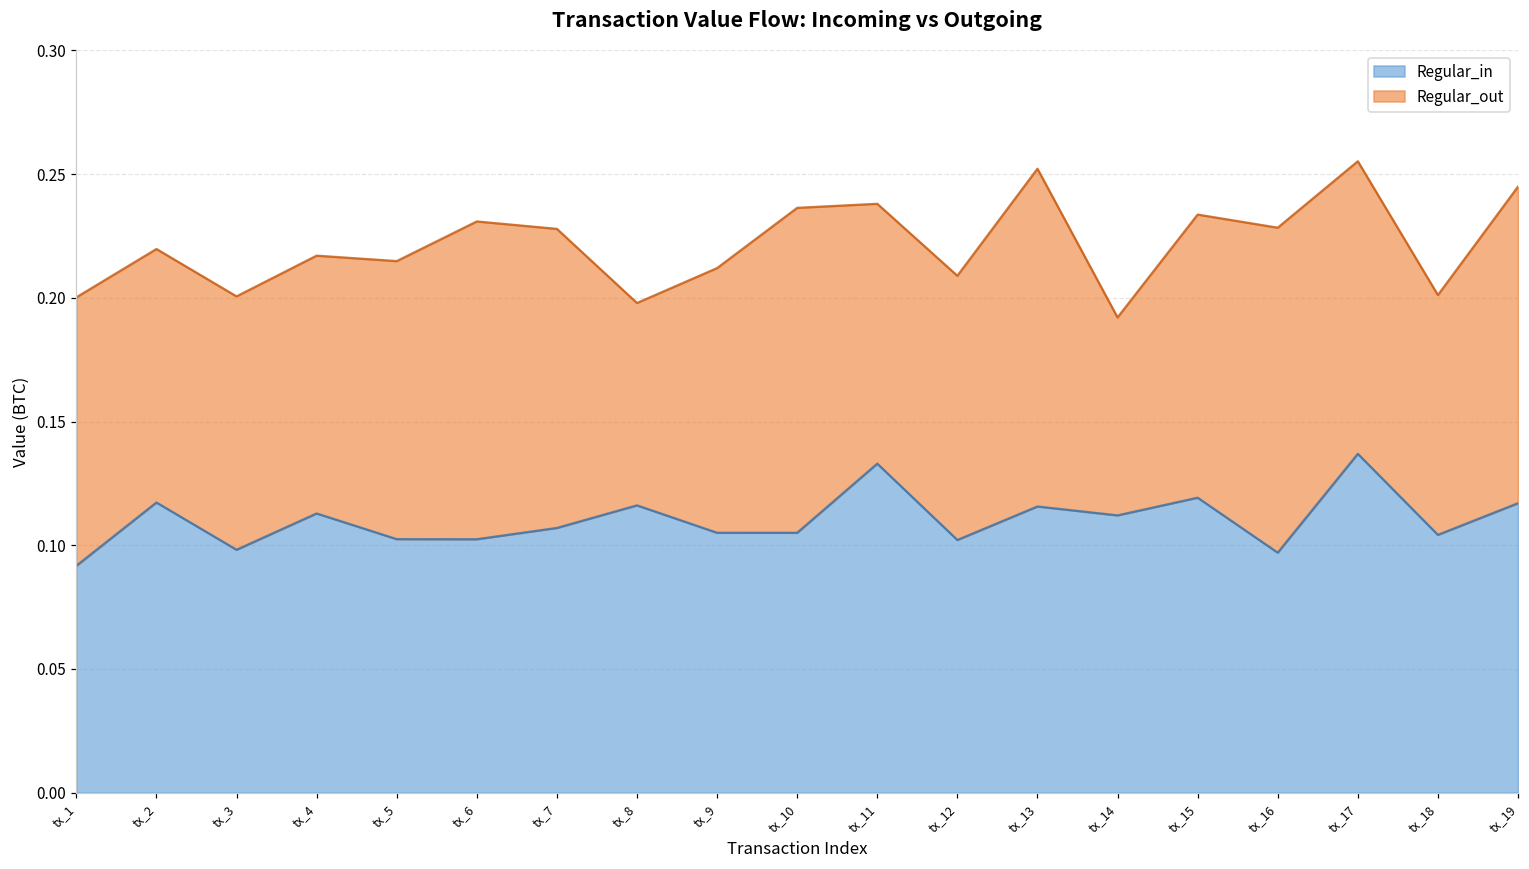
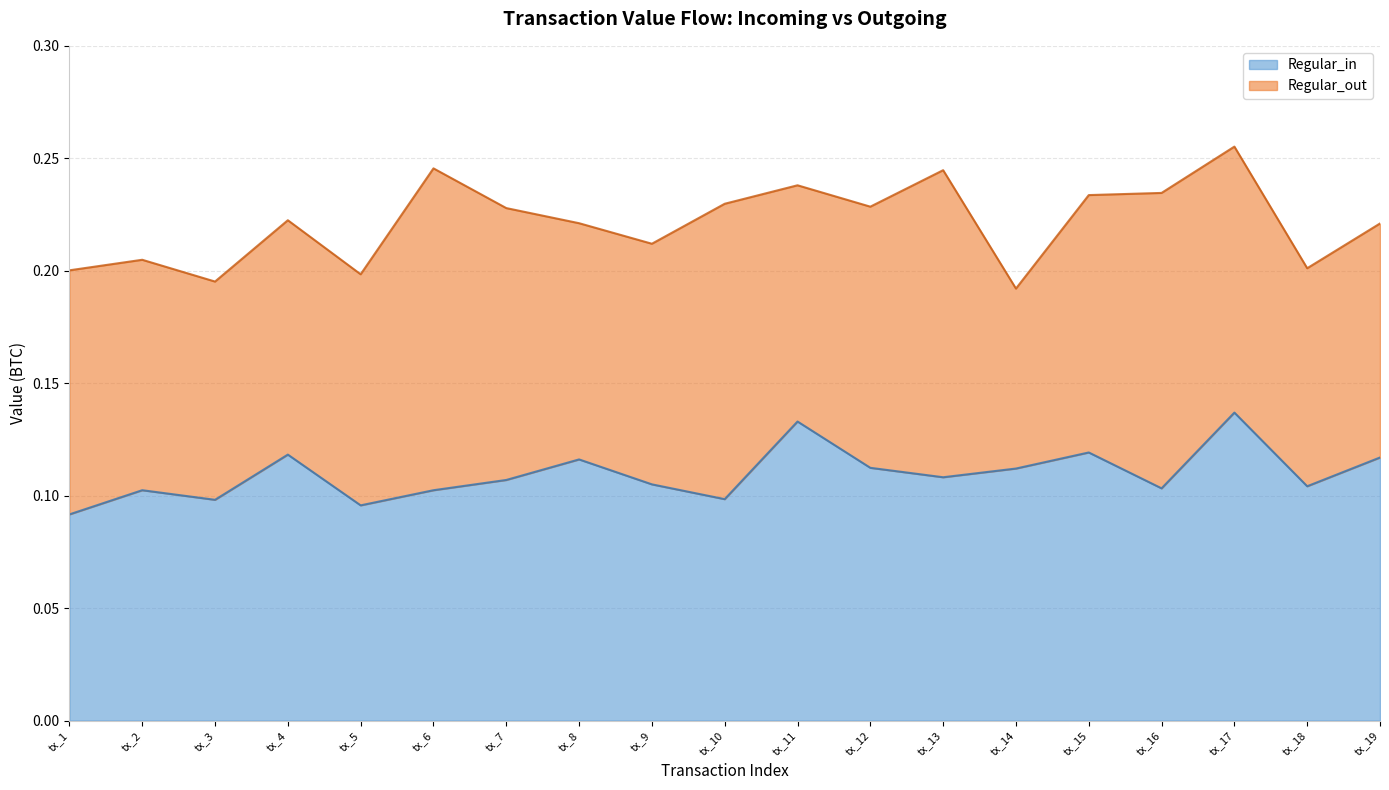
Regular_in, tx_2: 0.117 -> 0.102
Regular_out, tx_3: 0.102 -> 0.097
Regular_in, tx_4: 0.113 -> 0.118
Regular_in, tx_5: 0.102 -> 0.096
Regular_out, tx_5: 0.112 -> 0.103
Regular_out, tx_6: 0.128 -> 0.143
Regular_out, tx_8: 0.082 -> 0.105
Regular_in, tx_10: 0.105 -> 0.098
Regular_in, tx_12: 0.102 -> 0.112
Regular_out, tx_12: 0.107 -> 0.116
Regular_in, tx_13: 0.116 -> 0.108
Regular_in, tx_16: 0.097 -> 0.103
Regular_out, tx_19: 0.128 -> 0.104
